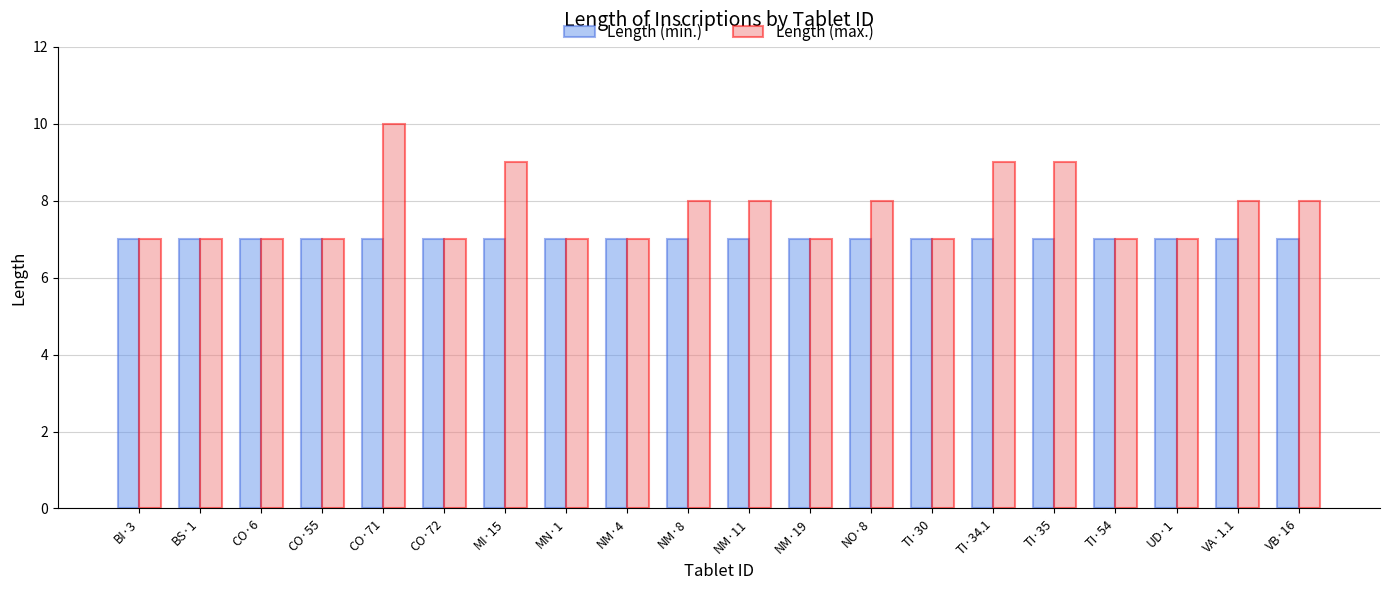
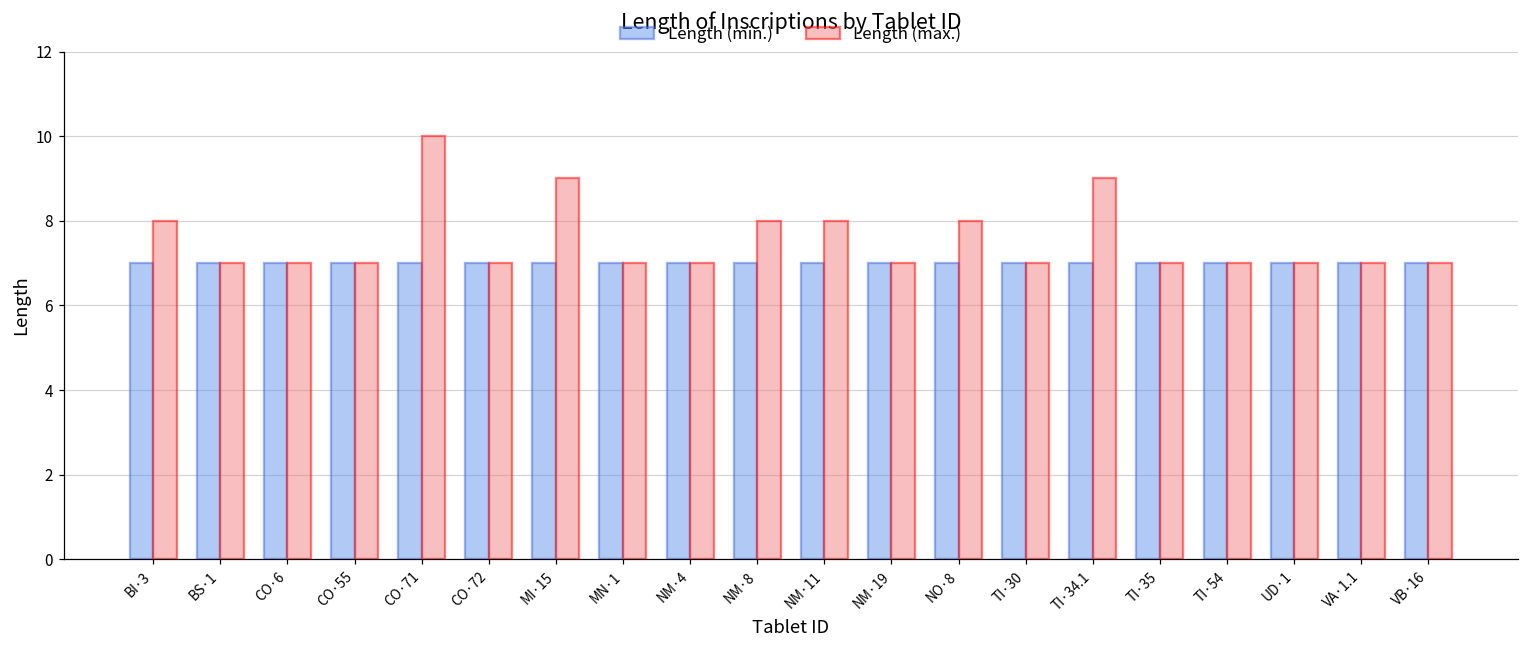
Length (max.), BI·3: 7 -> 8
Length (max.), TI·35: 9 -> 7
Length (max.), VA·1.1: 8 -> 7
Length (max.), VB·16: 8 -> 7
